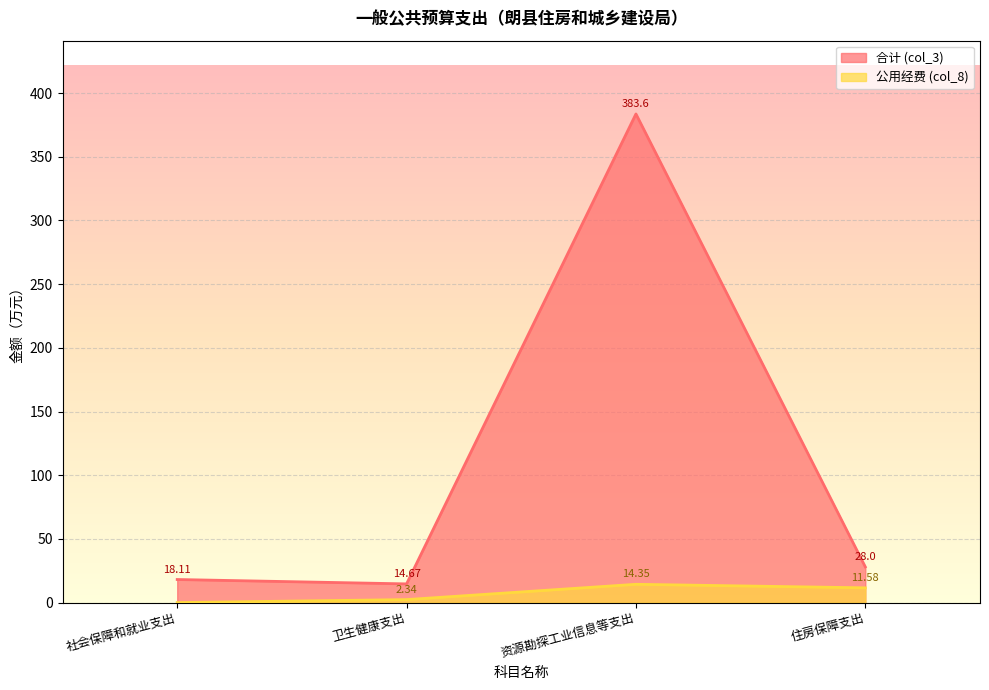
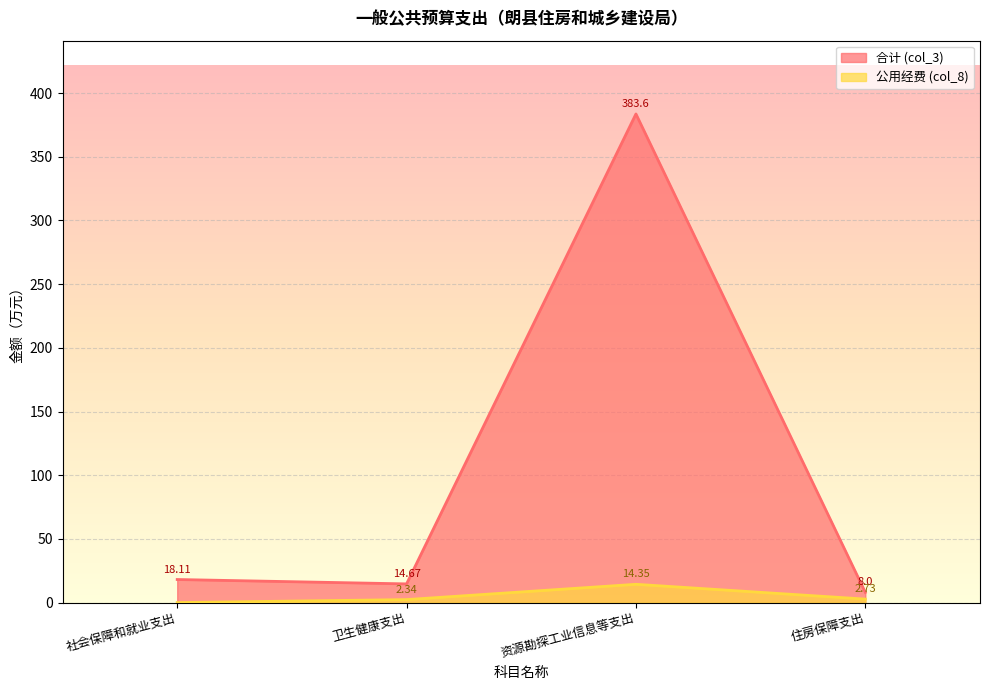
合计 (col_3), 住房保障支出: 28.0 -> 8.0
公用经费 (col_8), 住房保障支出: 11.58 -> 2.73
